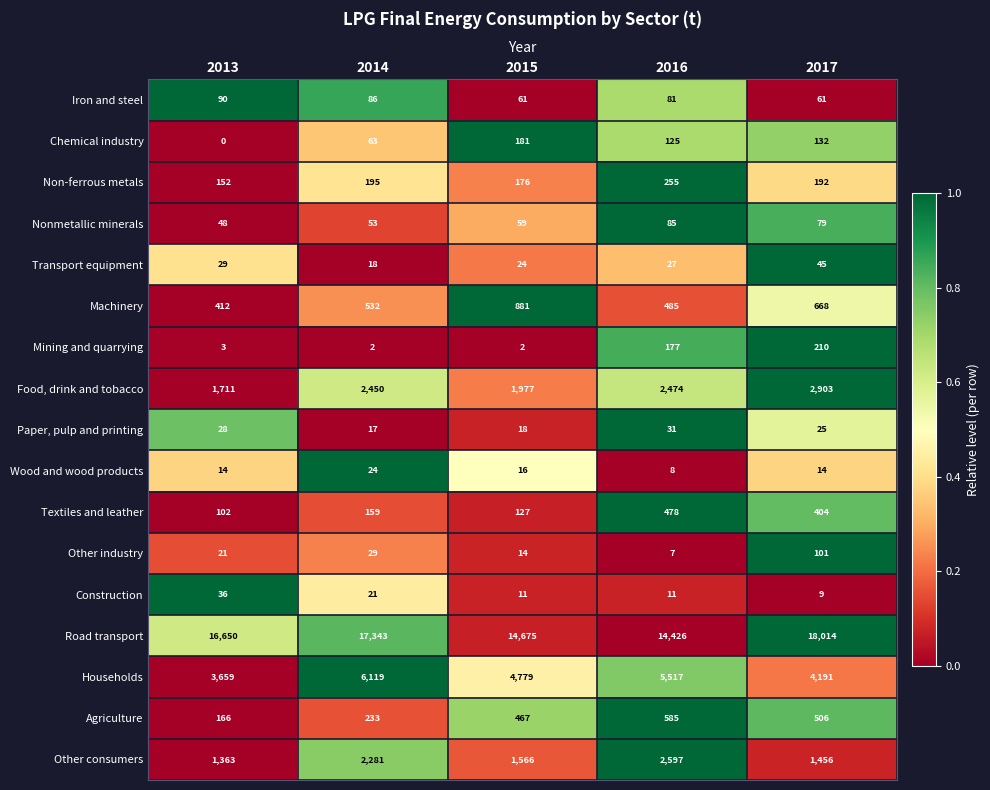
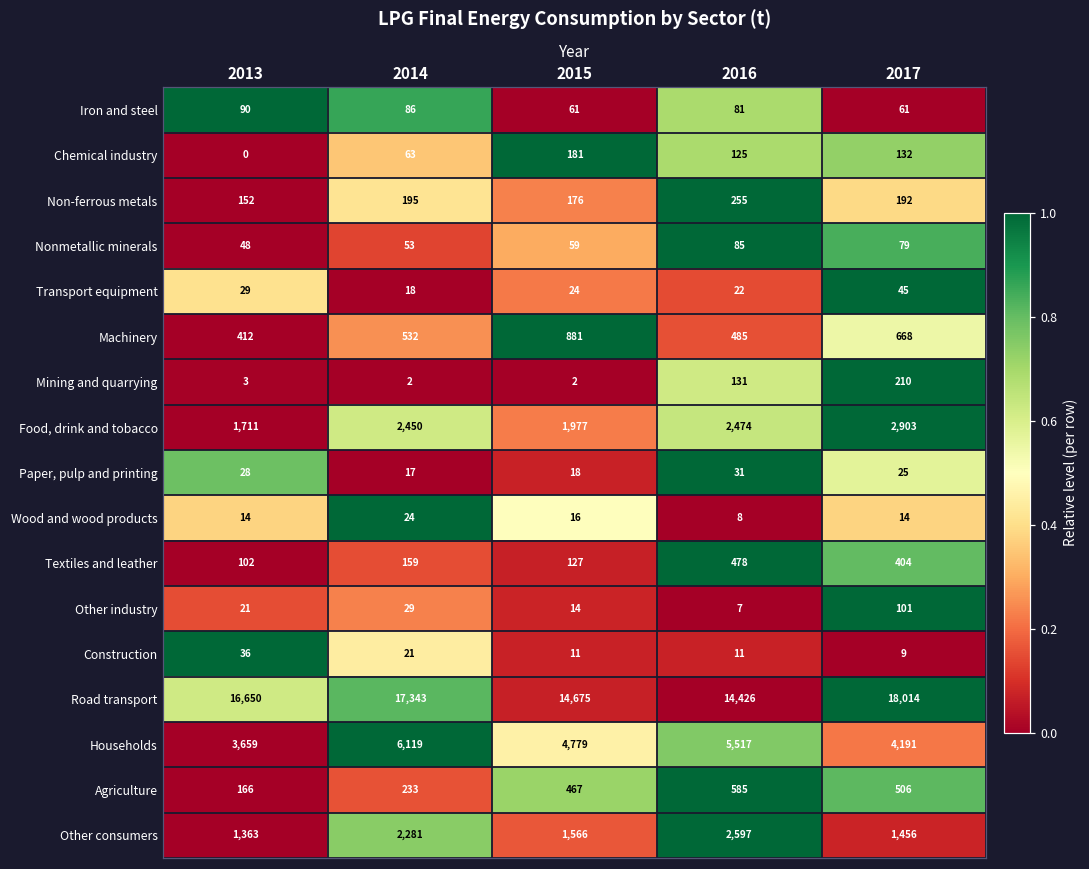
Transport equipment, 2016: 27 -> 22
Mining and quarrying, 2016: 177 -> 131
